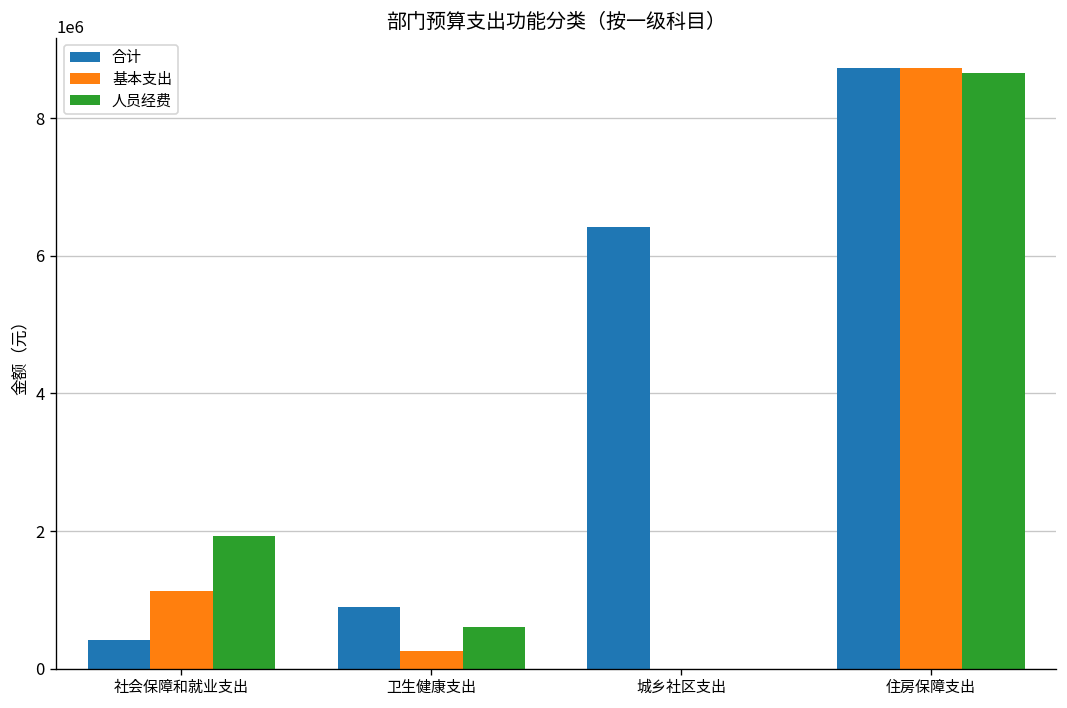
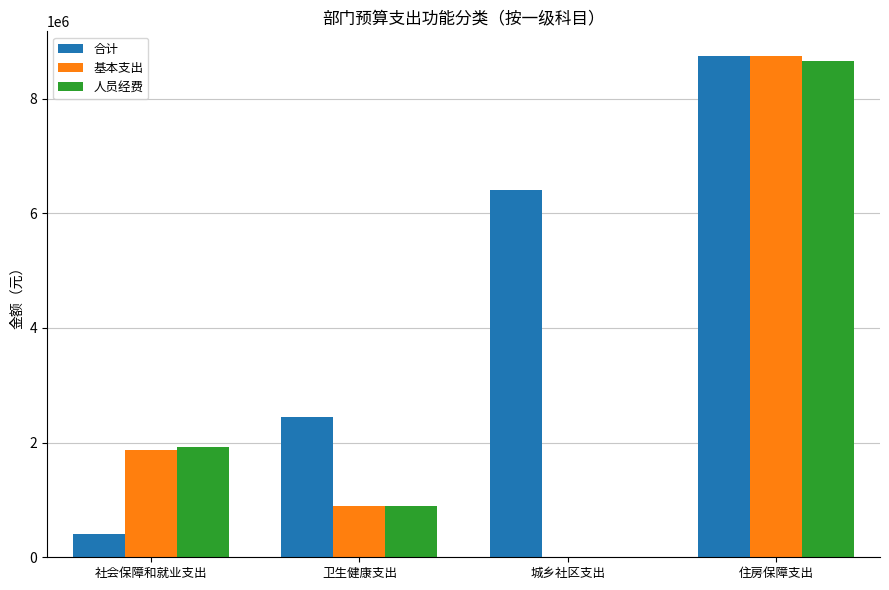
基本支出, 社会保障和就业支出: 1100000 -> 1900000
合计, 卫生健康支出: 900000 -> 2400000
基本支出, 卫生健康支出: 300000 -> 900000
人员经费, 卫生健康支出: 600000 -> 900000
